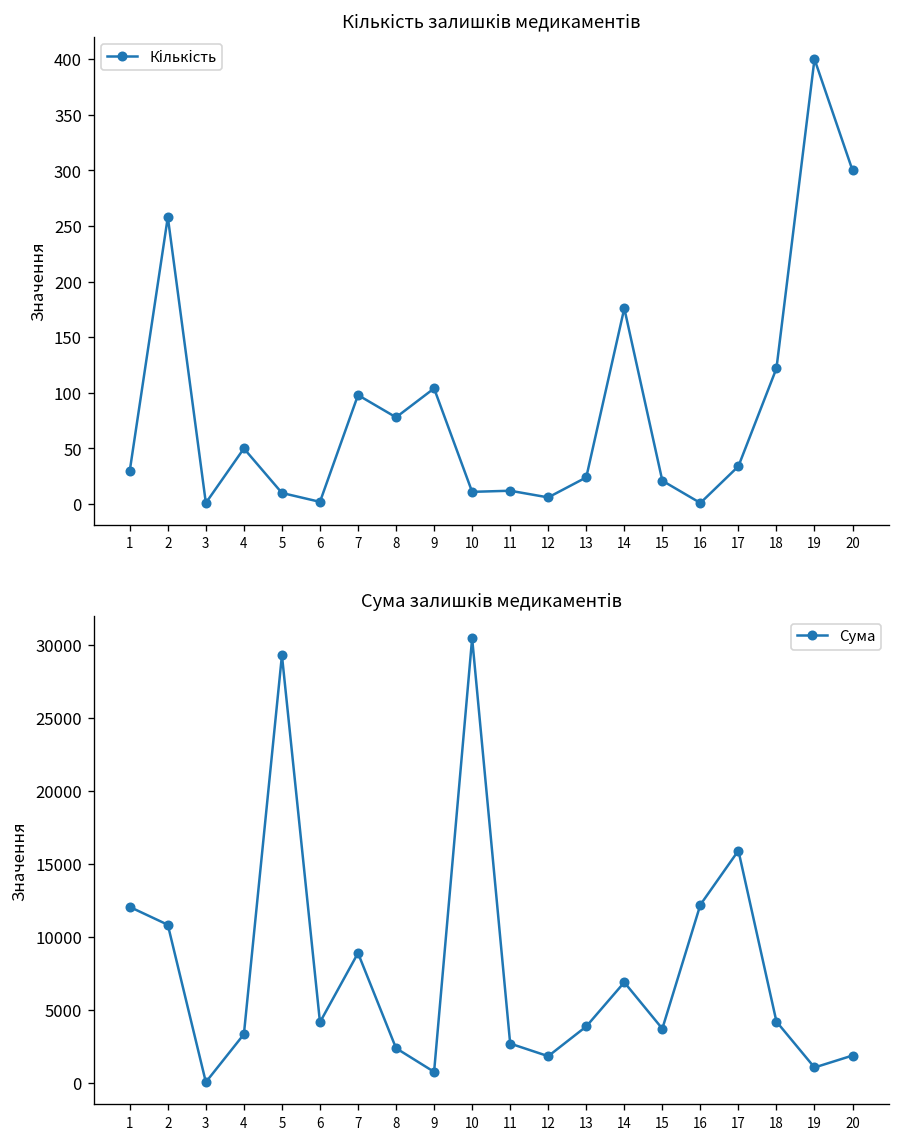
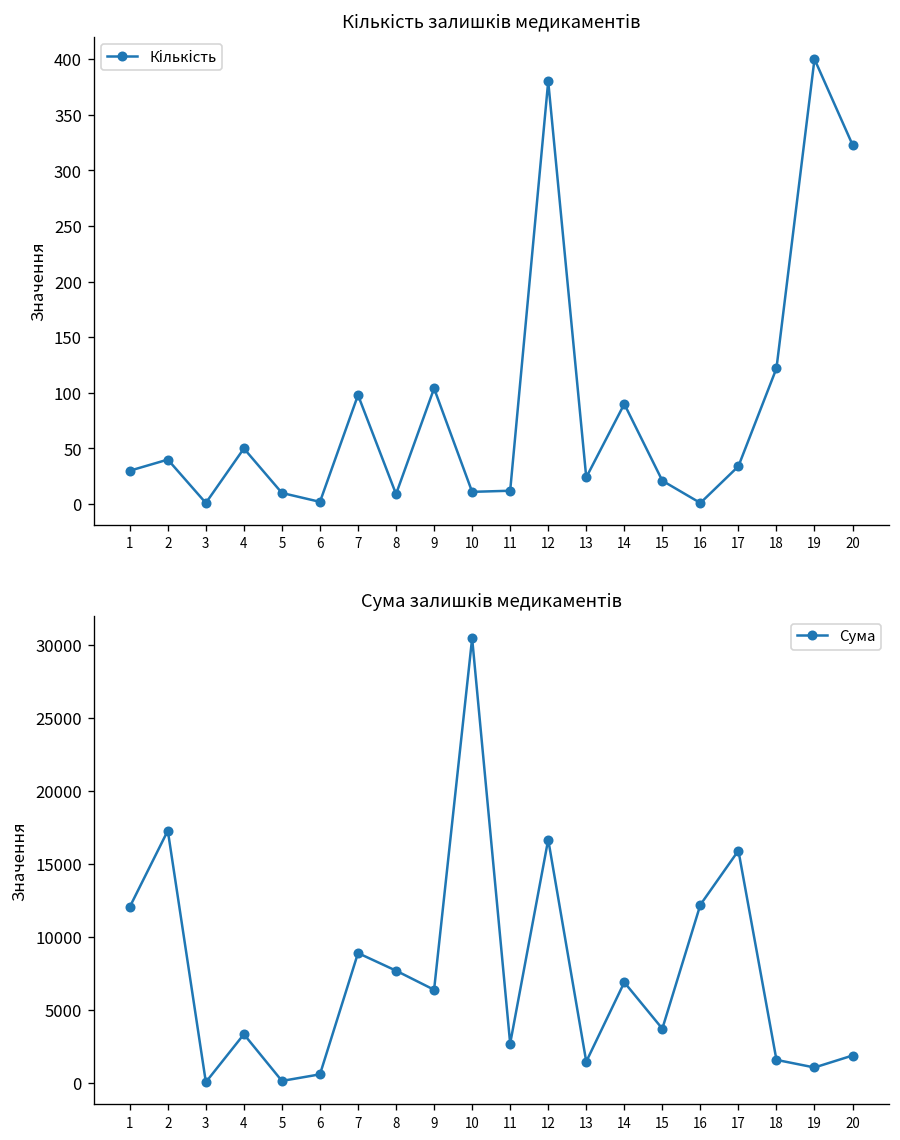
Кількість залишків медикаментів, 2: 260 -> 40
Кількість залишків медикаментів, 8: 80 -> 10
Кількість залишків медикаментів, 12: 10 -> 380
Кількість залишків медикаментів, 14: 180 -> 90
Кількість залишків медикаментів, 20: 300 -> 320
Сума залишків медикаментів, 2: 10800 -> 17300
Сума залишків медикаментів, 5: 29300 -> 100
Сума залишків медикаментів, 6: 4200 -> 600
Сума залишків медикаментів, 8: 2400 -> 7700
Сума залишків медикаментів, 9: 800 -> 6400
Сума залишків медикаментів, 12: 1800 -> 16700
Сума залишків медикаментів, 13: 3900 -> 1500
Сума залишків медикаментів, 18: 4200 -> 1600
